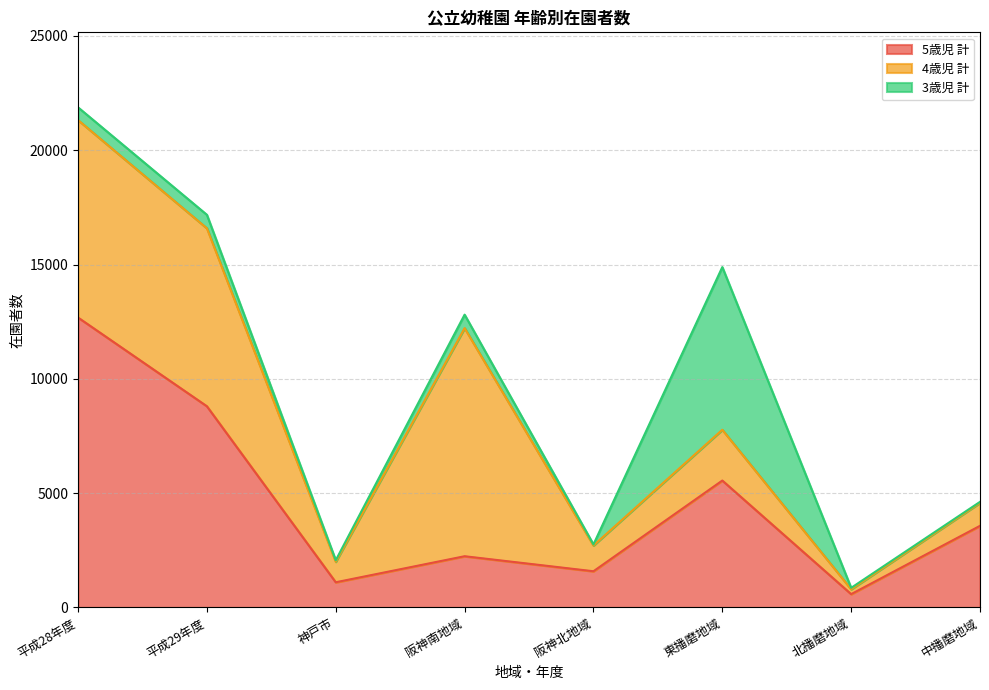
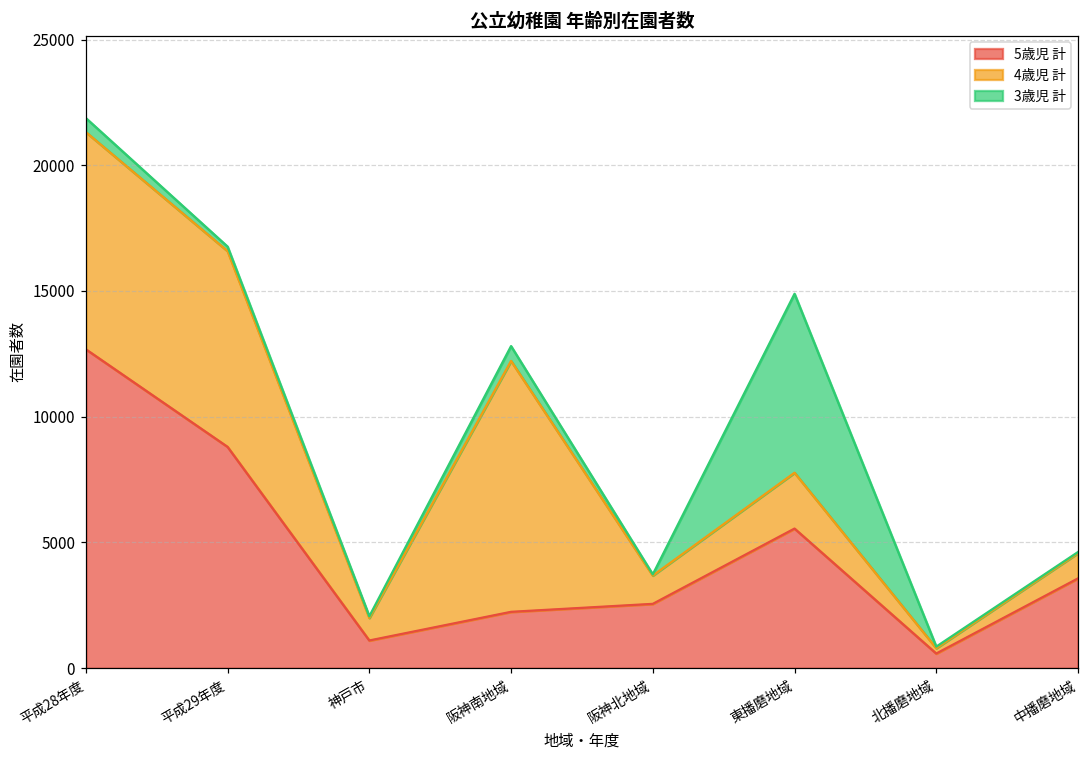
3歳児 計, 平成29年度: 600 -> 200
5歳児 計, 阪神北地域: 1600 -> 2600
